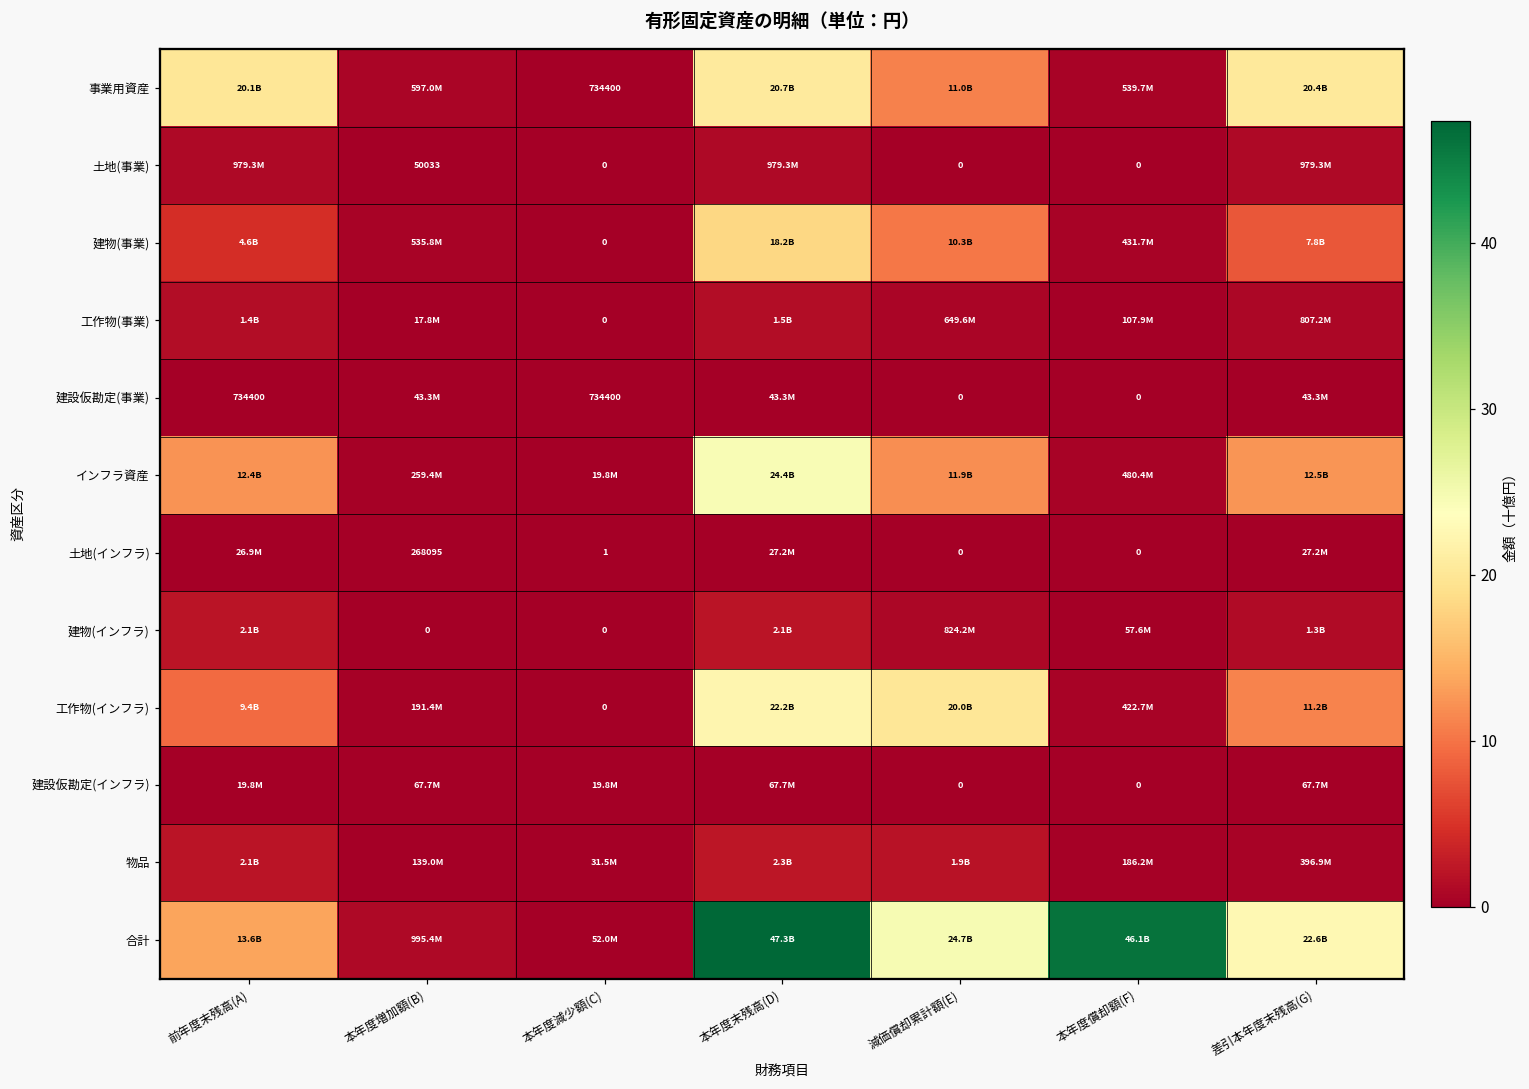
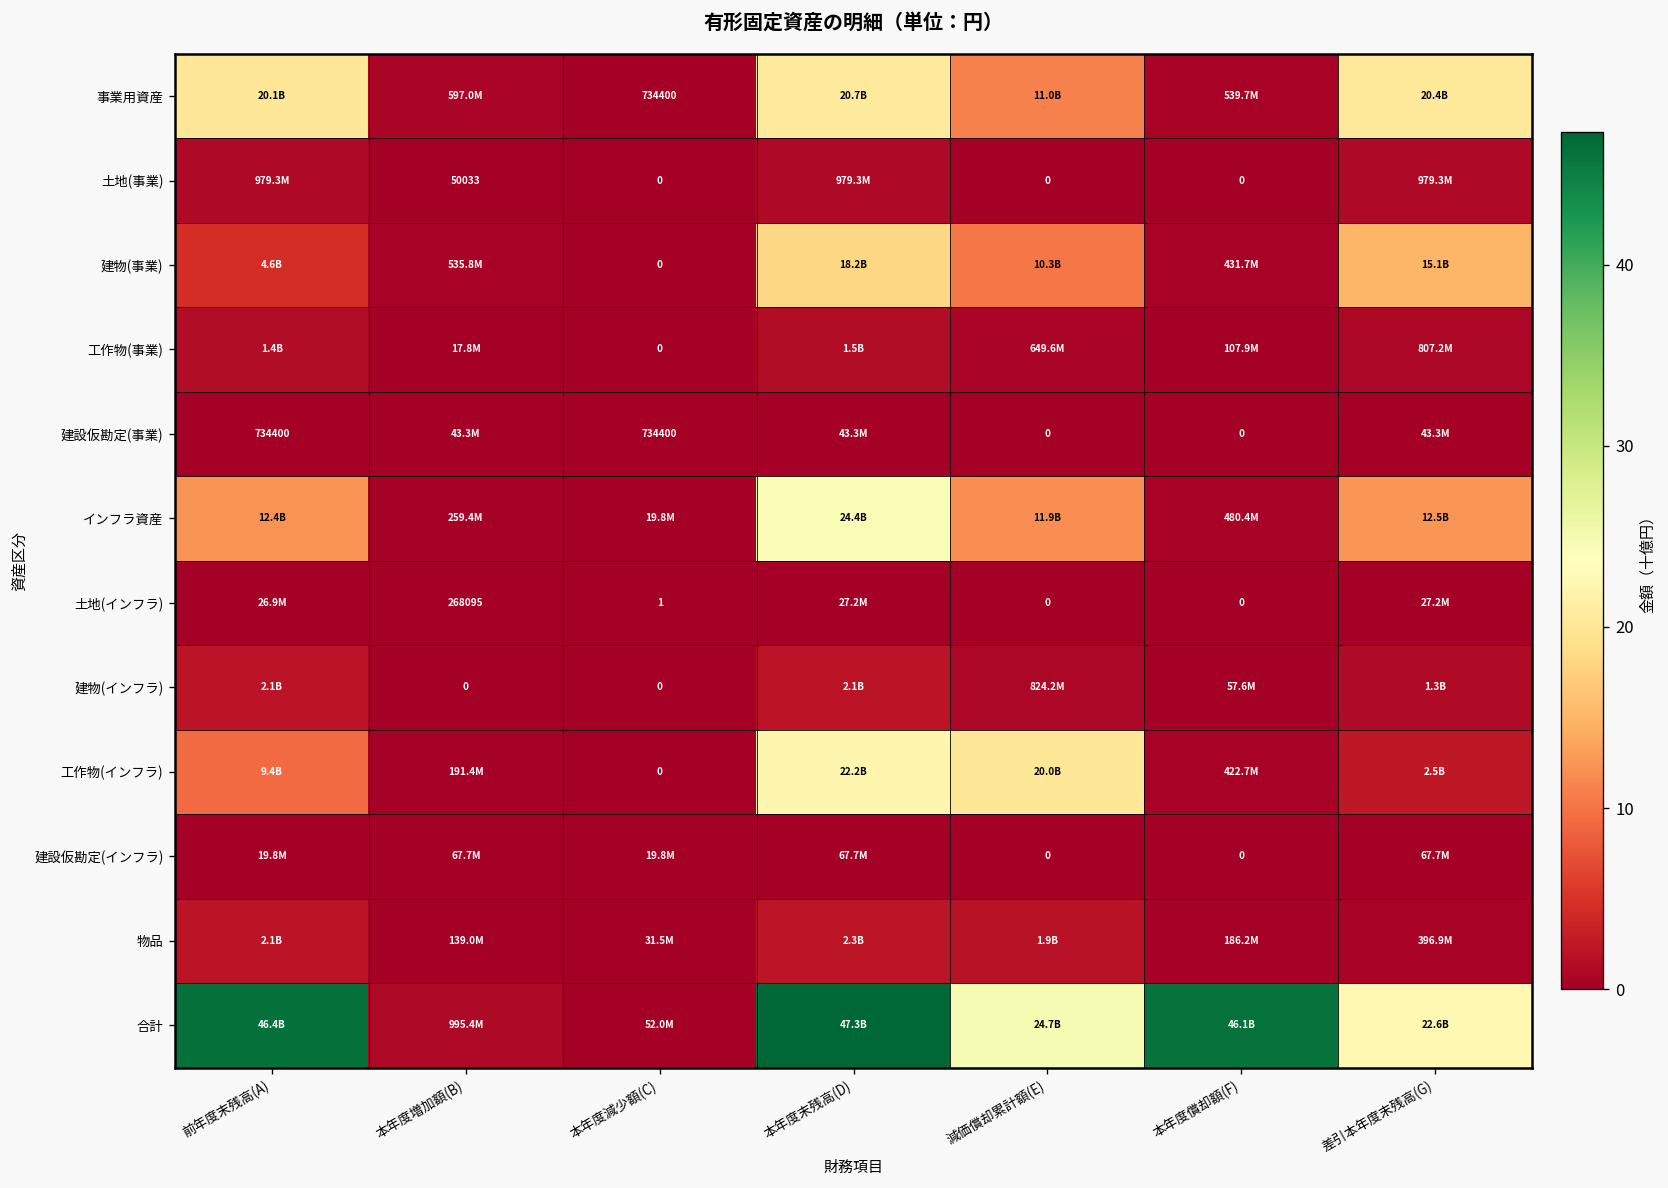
建物(事業), 差引本年度末残高(G): 7.8B -> 15.1B
工作物(インフラ), 差引本年度末残高(G): 11.2B -> 2.5B
合計, 前年度末残高(A): 13.6B -> 46.4B
